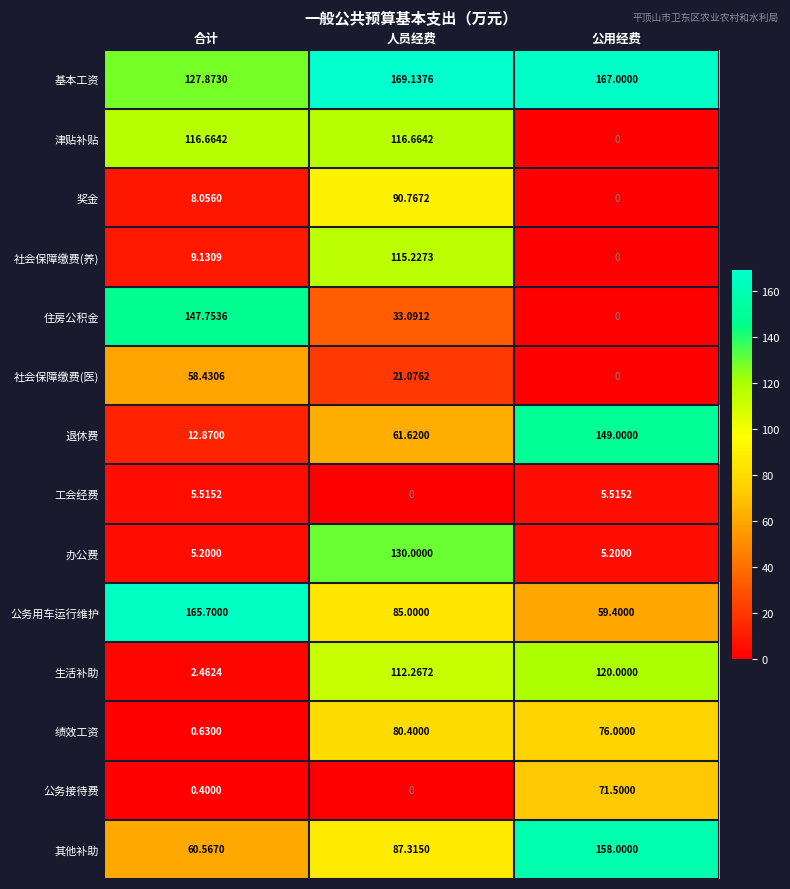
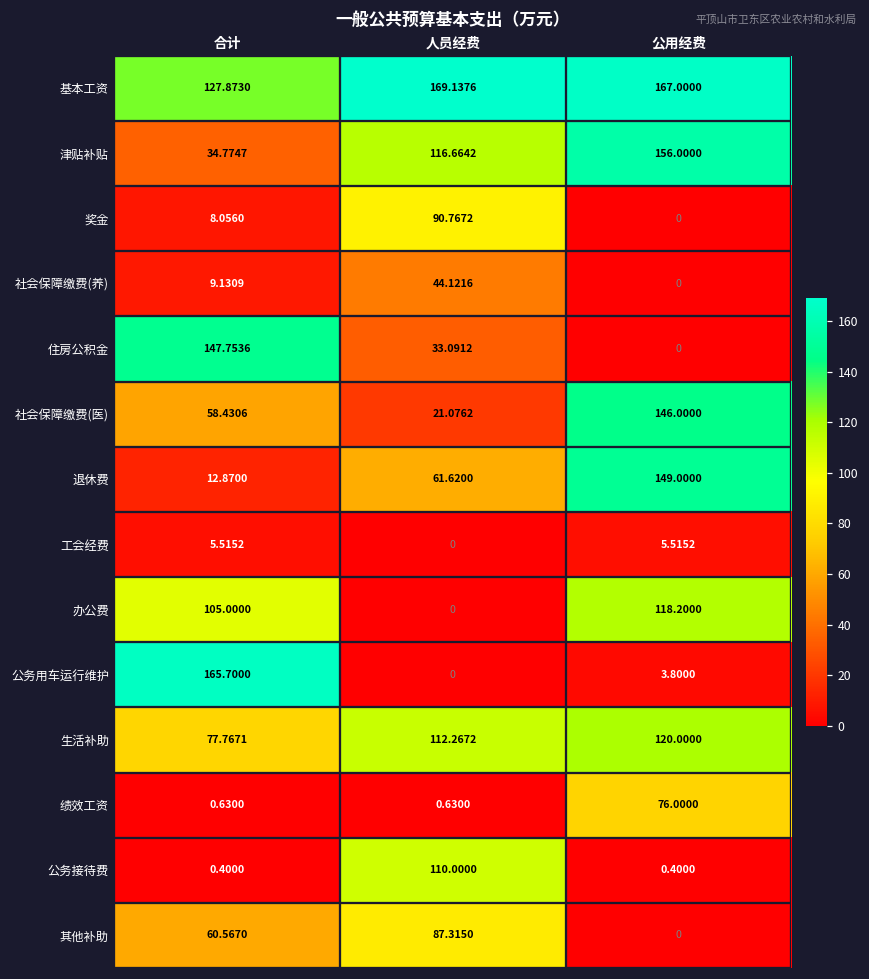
津贴补贴, 合计: 116.6642 -> 34.7747
津贴补贴, 公用经费: 0 -> 156.0000
社会保障缴费(养), 人员经费: 115.2273 -> 44.1216
社会保障缴费(医), 公用经费: 0 -> 146.0000
办公费, 合计: 5.2000 -> 105.0000
办公费, 人员经费: 130.0000 -> 0
办公费, 公用经费: 5.2000 -> 118.2000
公务用车运行维护, 人员经费: 85.0000 -> 0
公务用车运行维护, 公用经费: 59.4000 -> 3.8000
生活补助, 合计: 2.4624 -> 77.7671
绩效工资, 人员经费: 80.4000 -> 0.6300
公务接待费, 人员经费: 0 -> 110.0000
公务接待费, 公用经费: 71.5000 -> 0.4000
其他补助, 公用经费: 158.0000 -> 0
